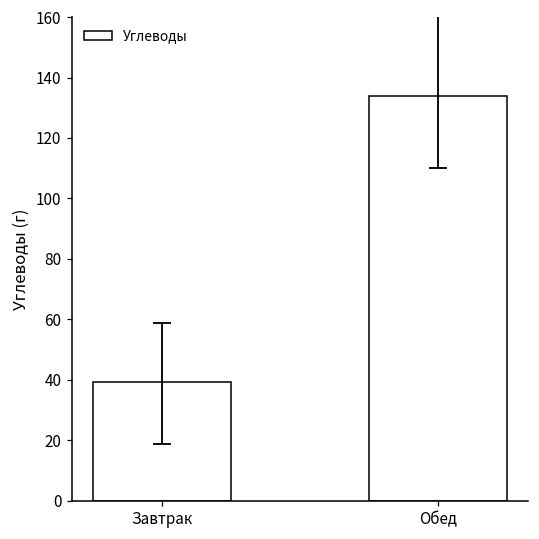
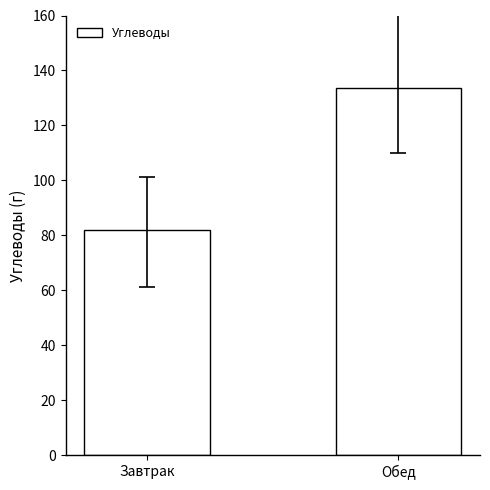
Углеводы, Завтрак: 39 -> 82
